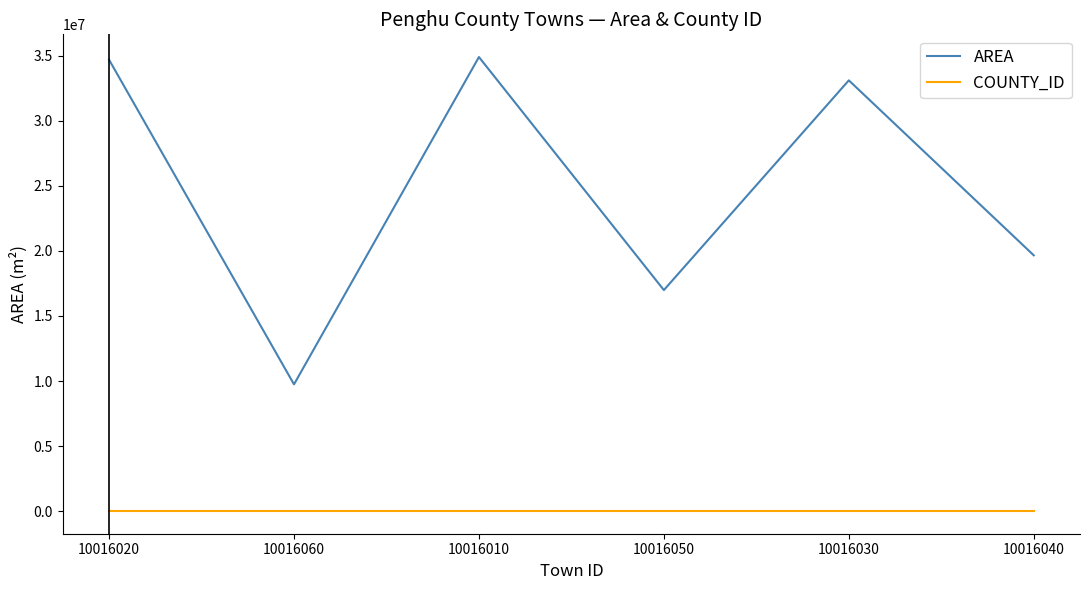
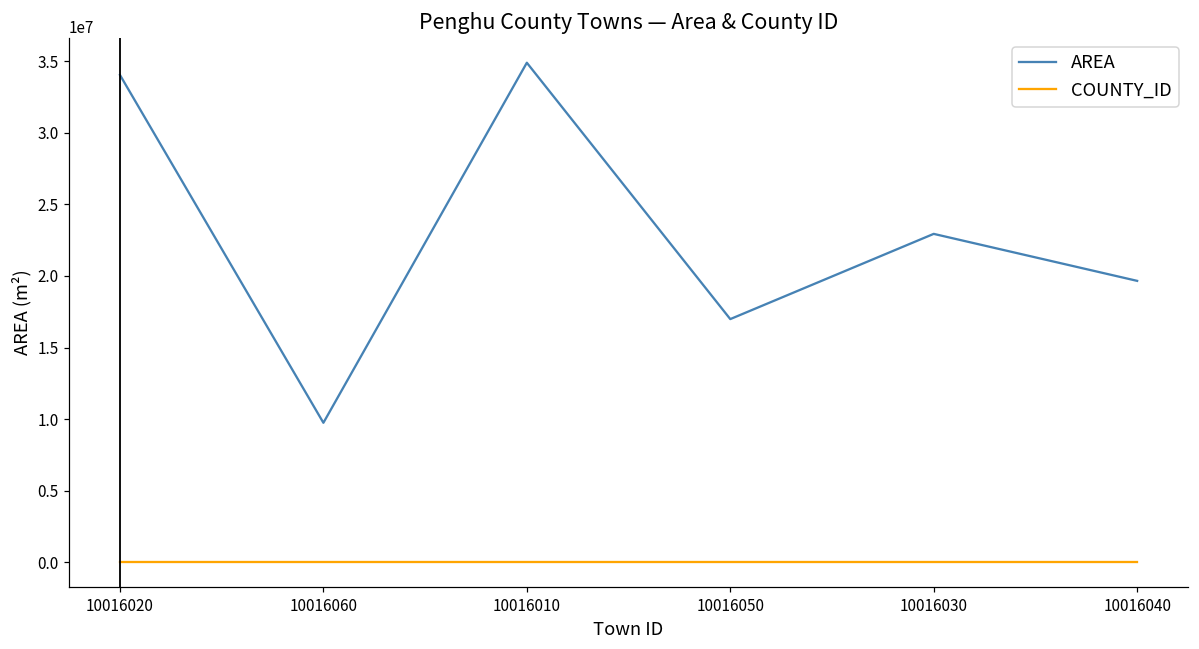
AREA, 10016020: 34700000 -> 34000000
AREA, 10016030: 33100000 -> 22900000
